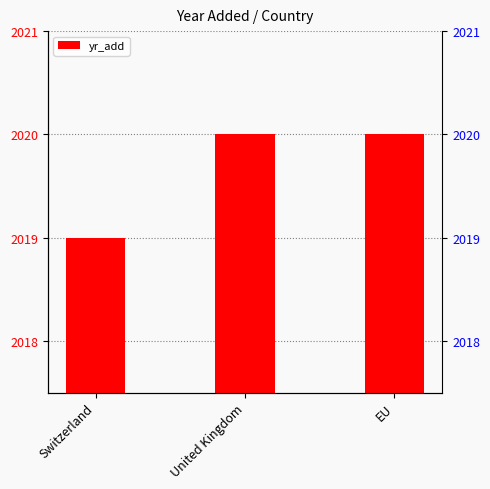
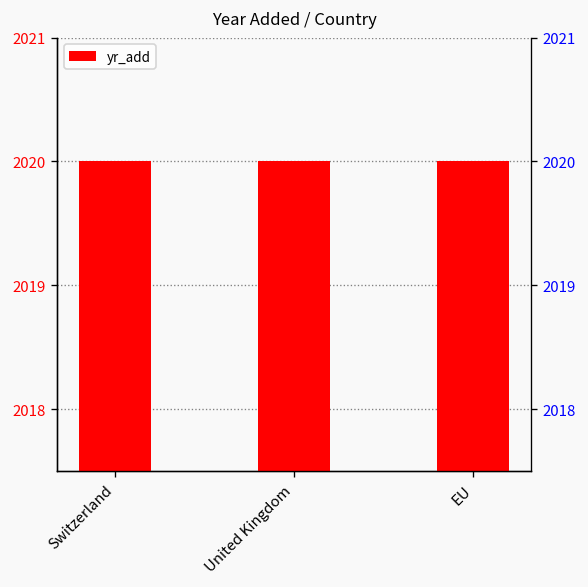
Switzerland: 2019 -> 2020
